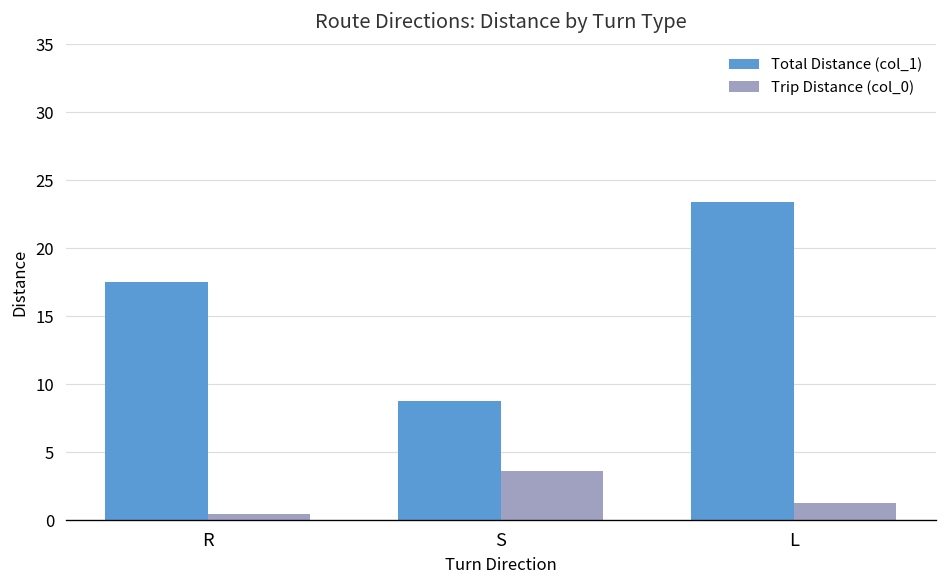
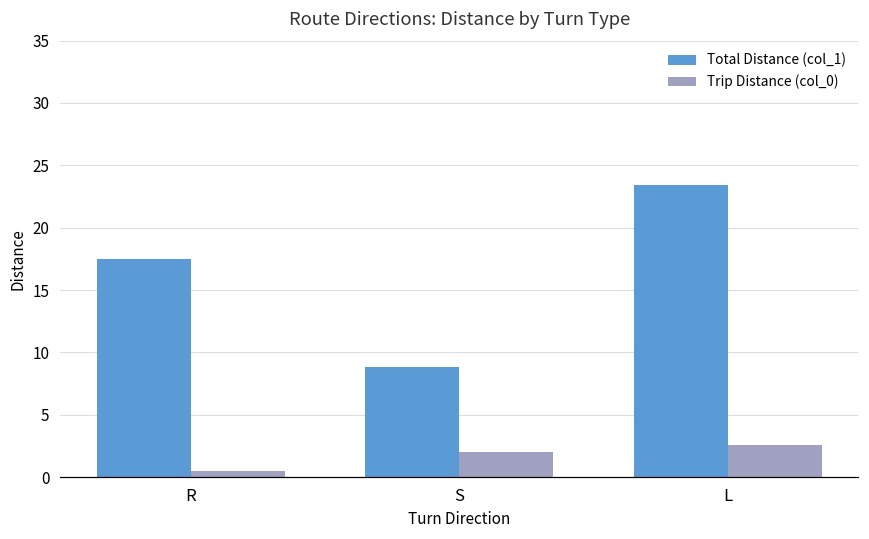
Trip Distance (col_0), S: 3.6 -> 2.0
Trip Distance (col_0), L: 1.3 -> 2.6
